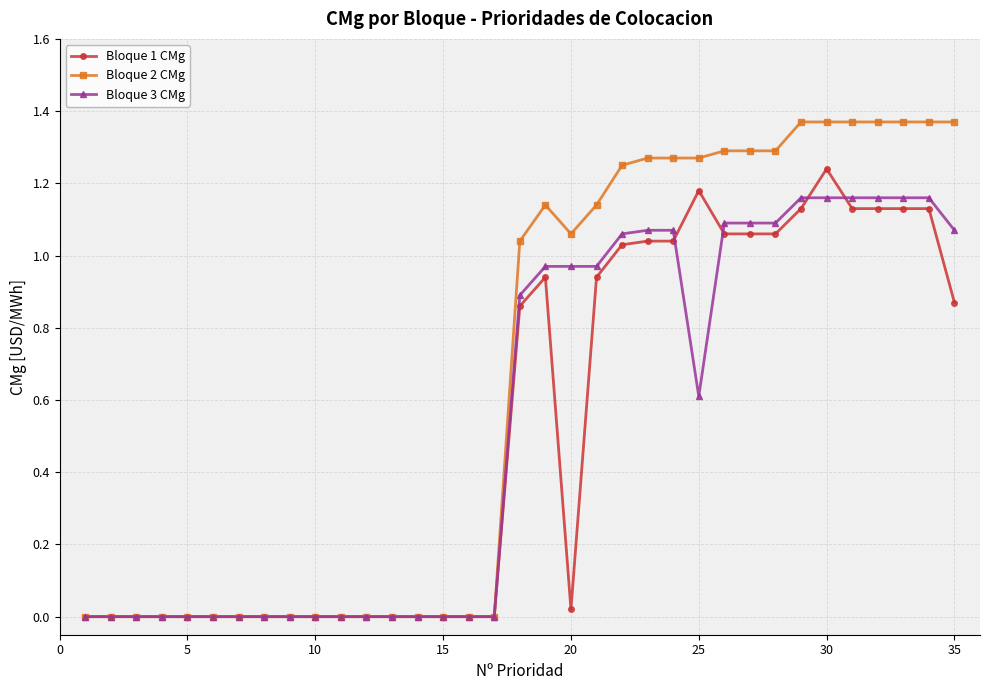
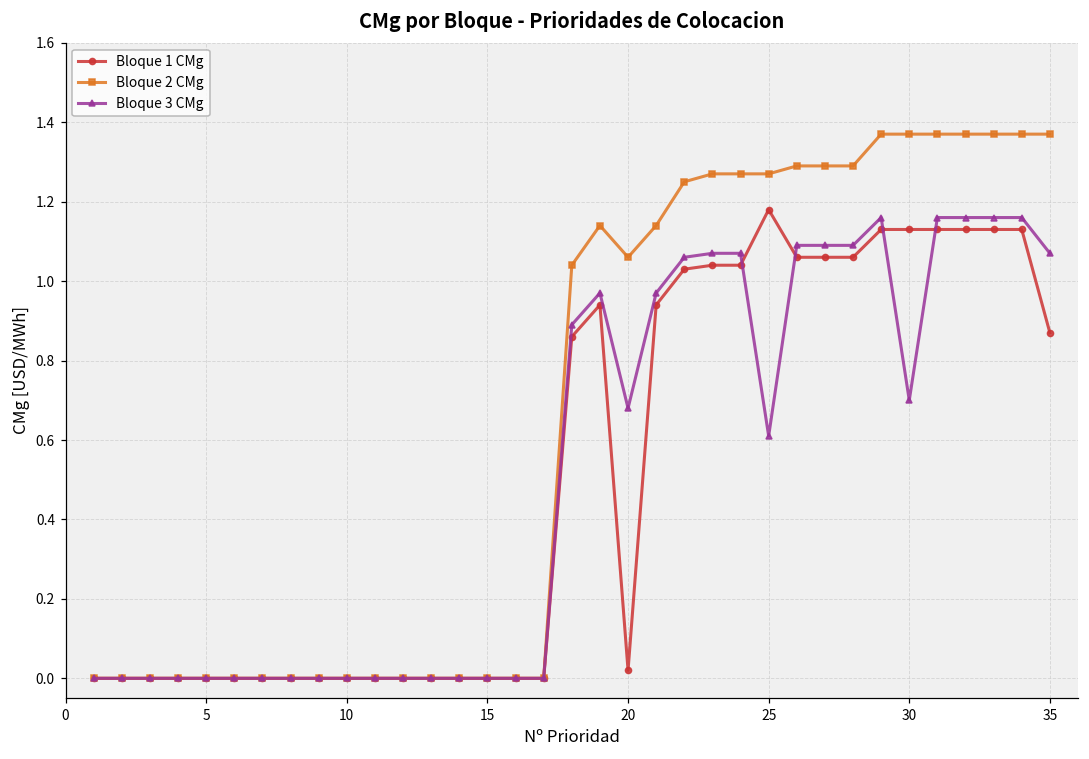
Bloque 3 CMg, 20: 0.97 -> 0.68
Bloque 1 CMg, 30: 1.24 -> 1.13
Bloque 3 CMg, 30: 1.16 -> 0.70
